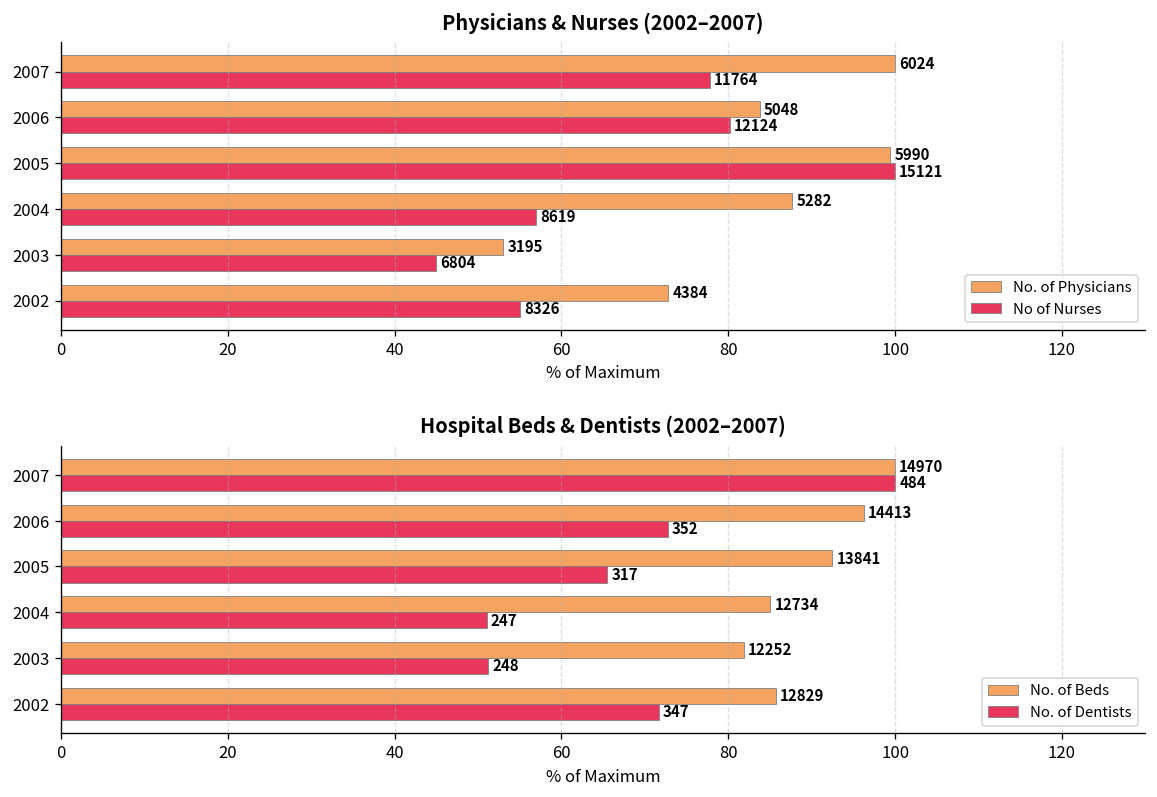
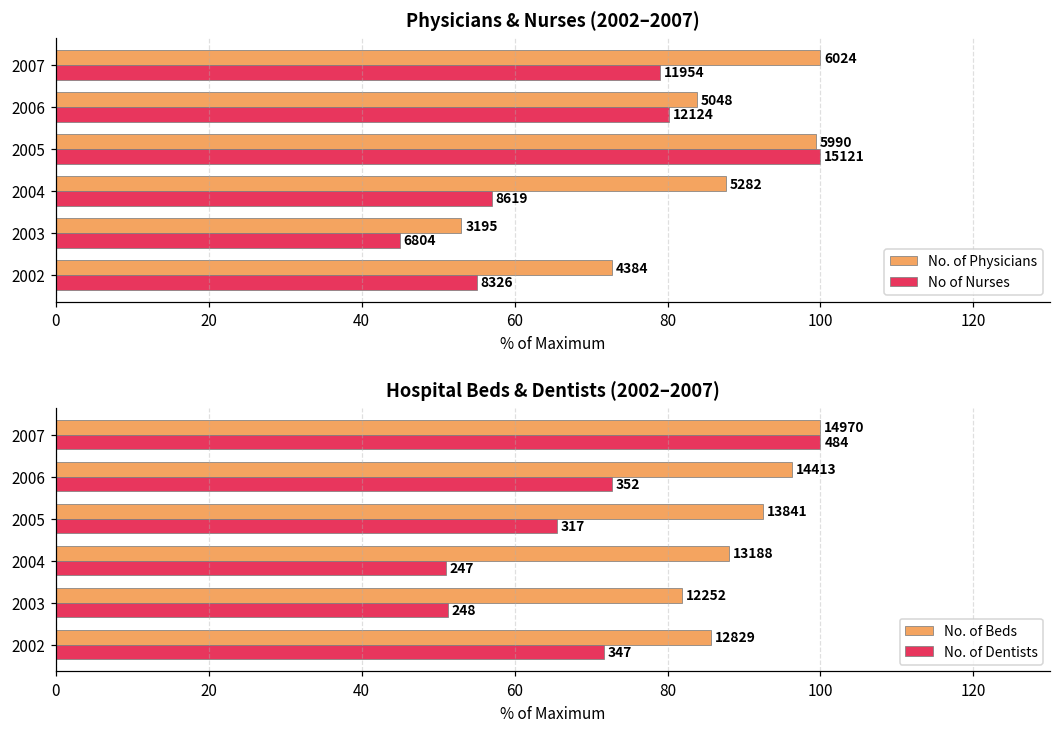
Physicians & Nurses (2002–2007), No of Nurses, 2007: 11764 -> 11954
Hospital Beds & Dentists (2002–2007), No. of Beds, 2004: 12734 -> 13188
